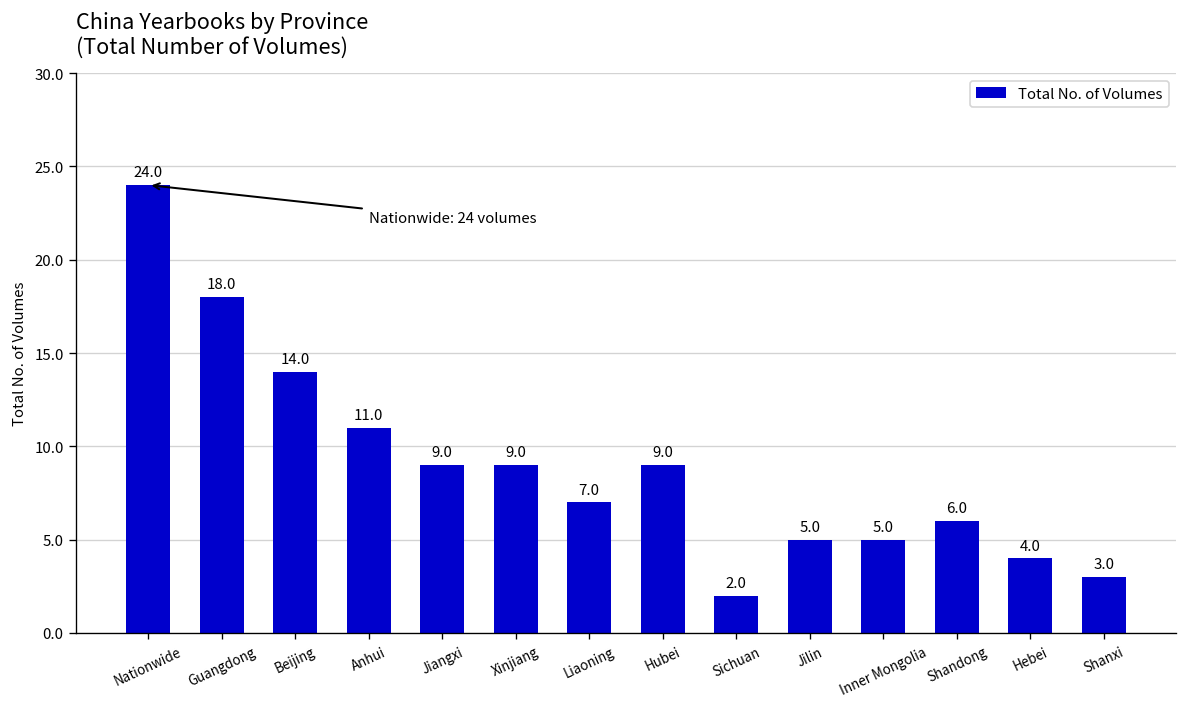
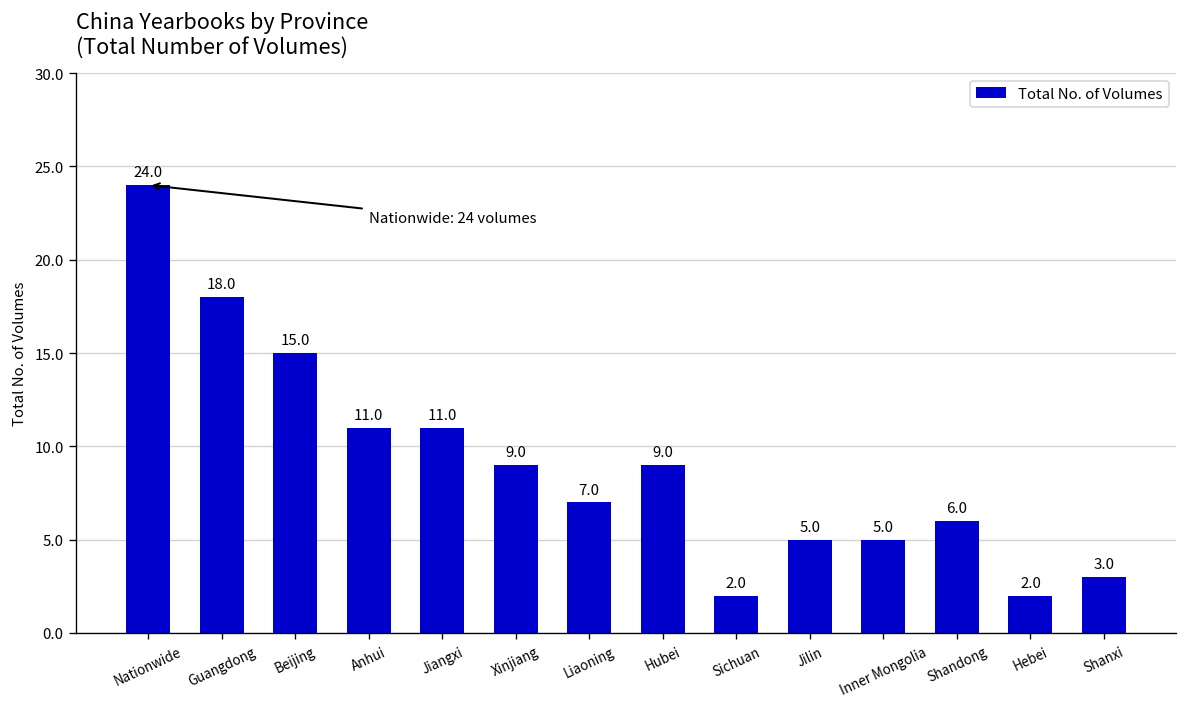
Beijing: 14.0 -> 15.0
Jiangxi: 9.0 -> 11.0
Hebei: 4.0 -> 2.0
